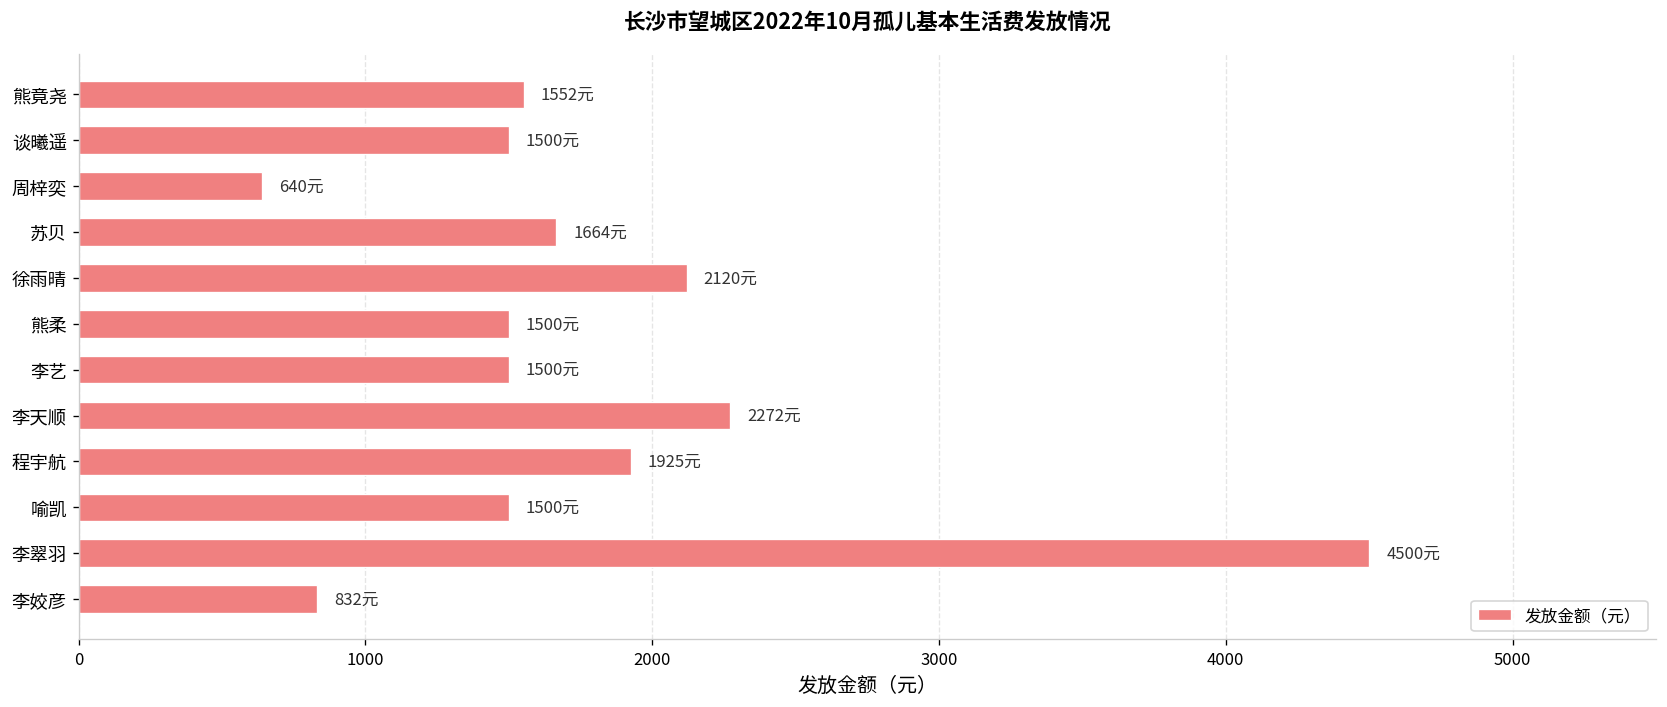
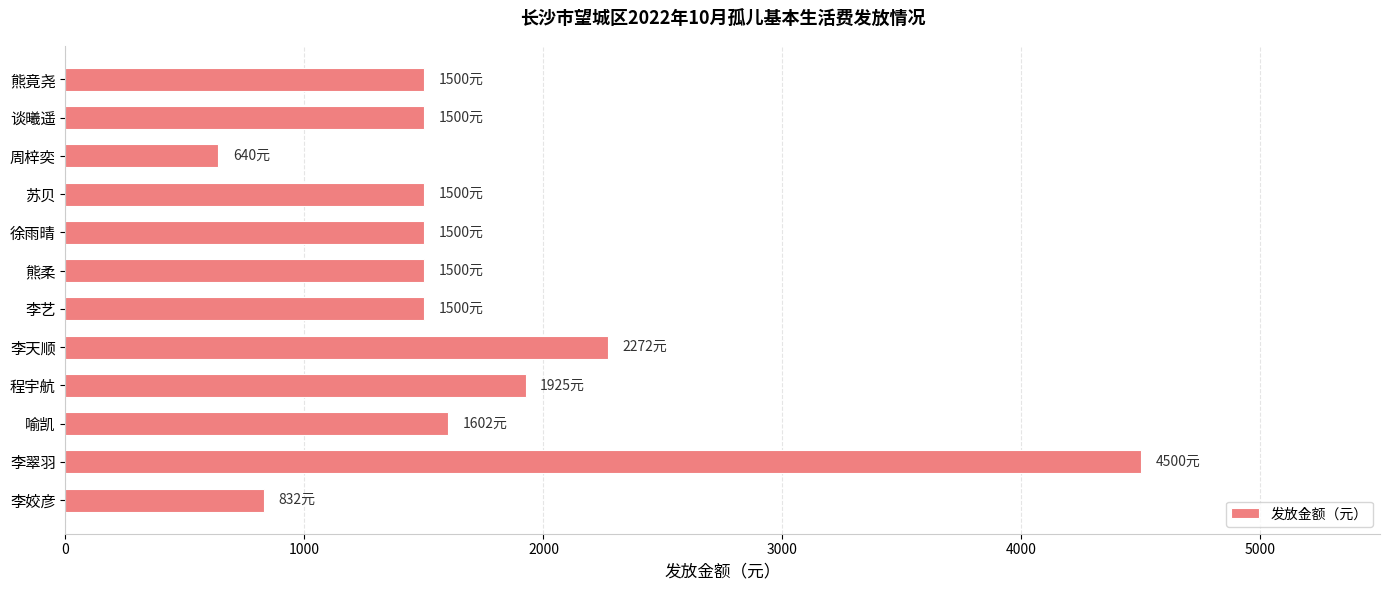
熊竟尧: 1552元 -> 1500元
苏贝: 1664元 -> 1500元
徐雨晴: 2120元 -> 1500元
喻凯: 1500元 -> 1602元
